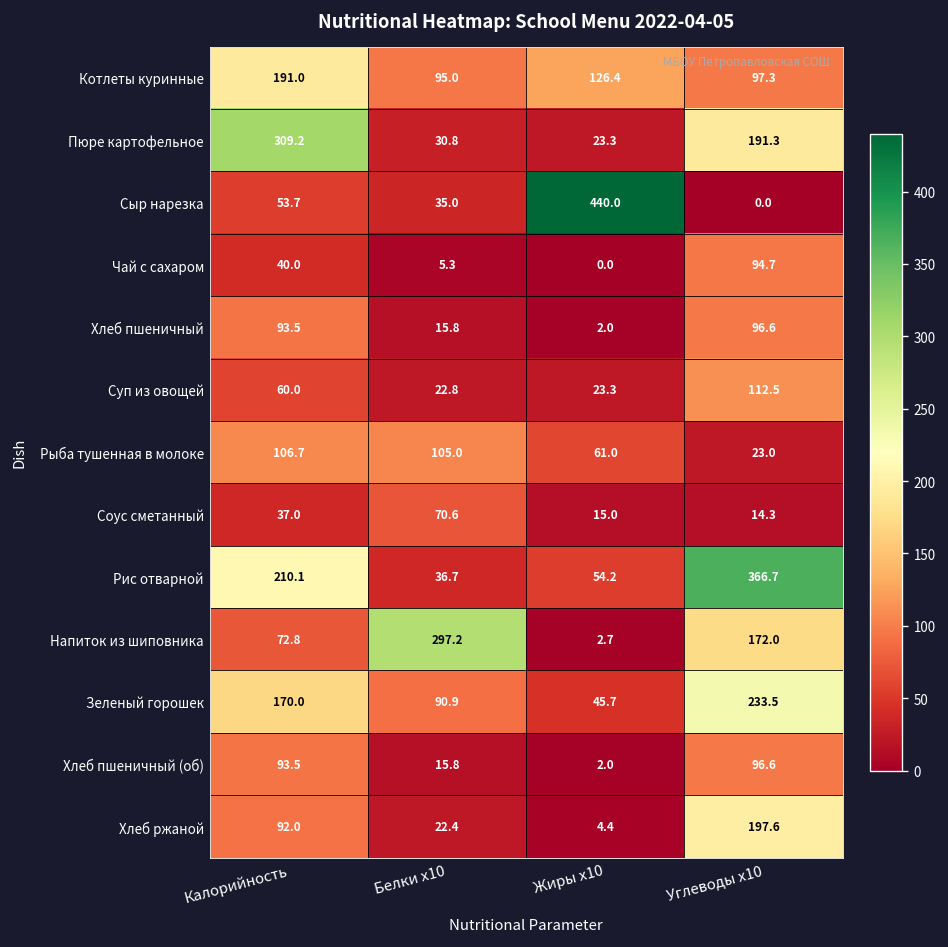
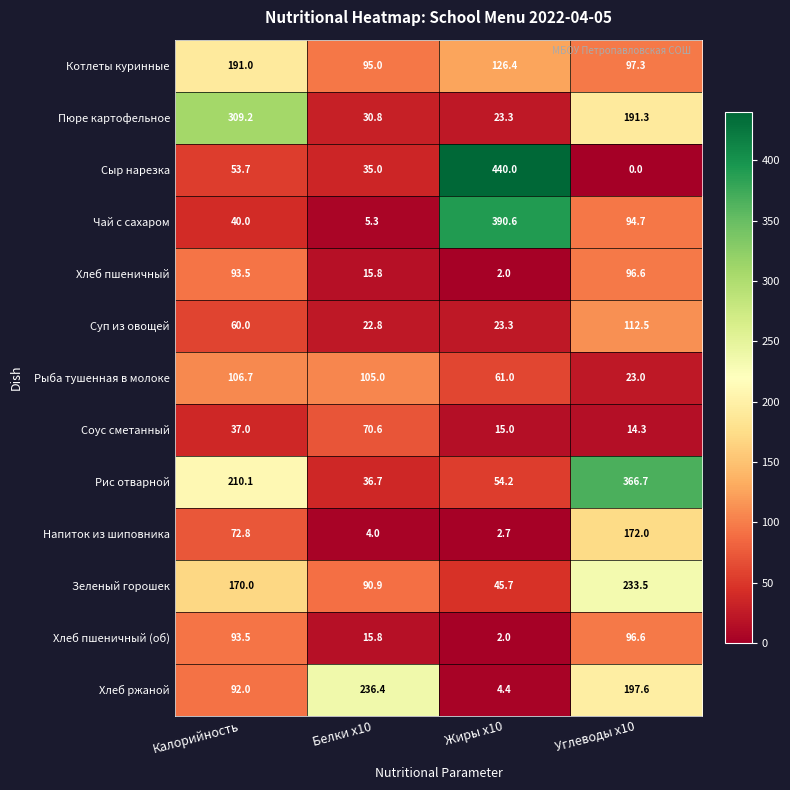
Чай с сахаром, Жиры x10: 0.0 -> 390.6
Напиток из шиповника, Белки x10: 297.2 -> 4.0
Хлеб ржаной, Белки x10: 22.4 -> 236.4
